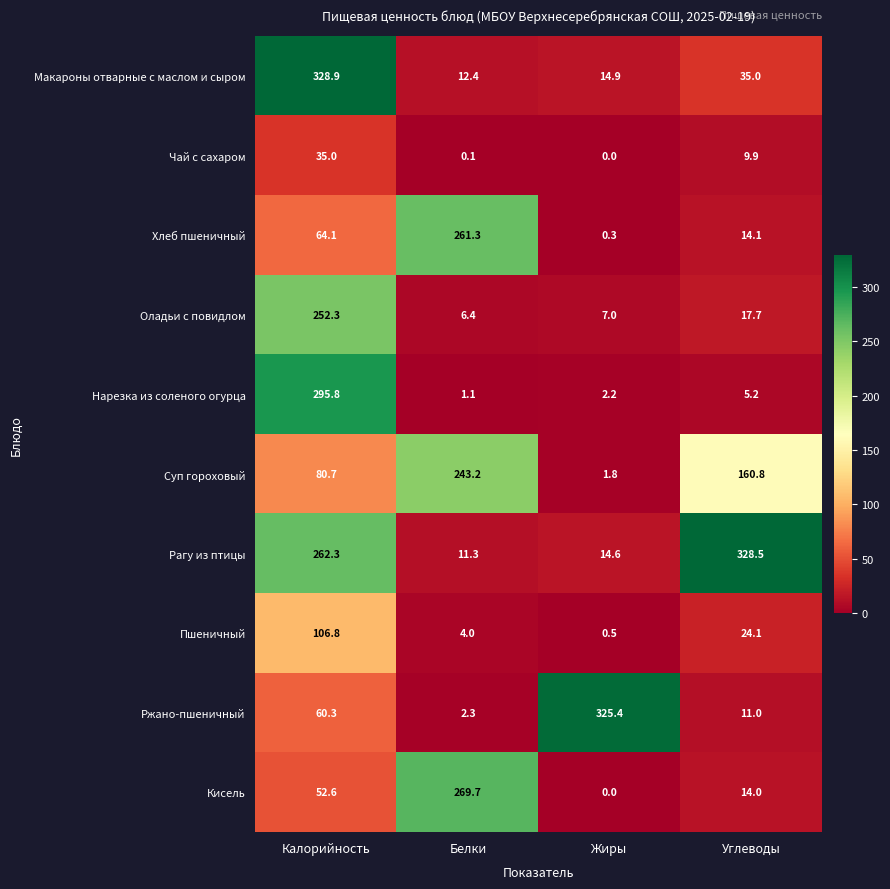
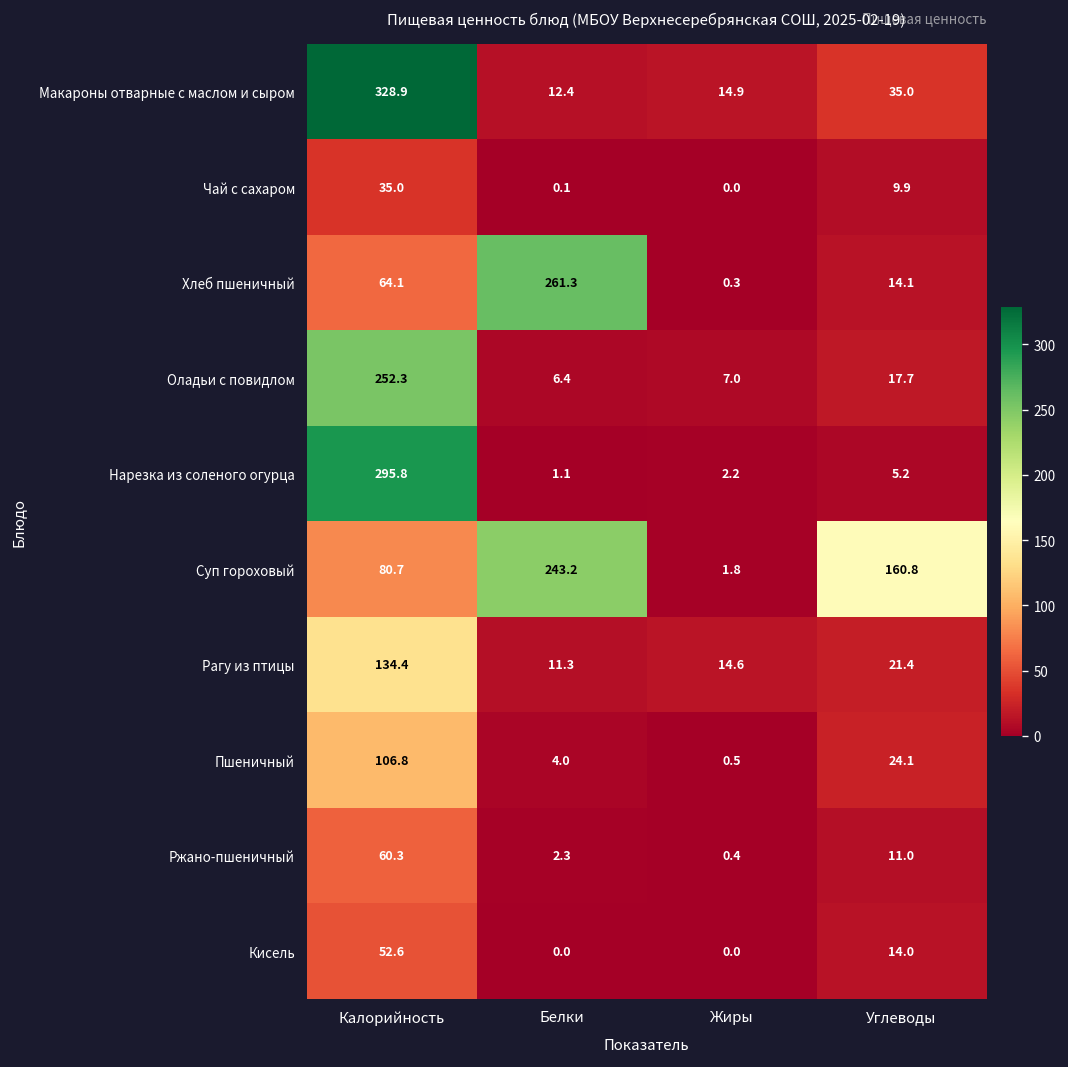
Рагу из птицы, Калорийность: 262.3 -> 134.4
Рагу из птицы, Углеводы: 328.5 -> 21.4
Ржано-пшеничный, Жиры: 325.4 -> 0.4
Кисель, Белки: 269.7 -> 0.0
